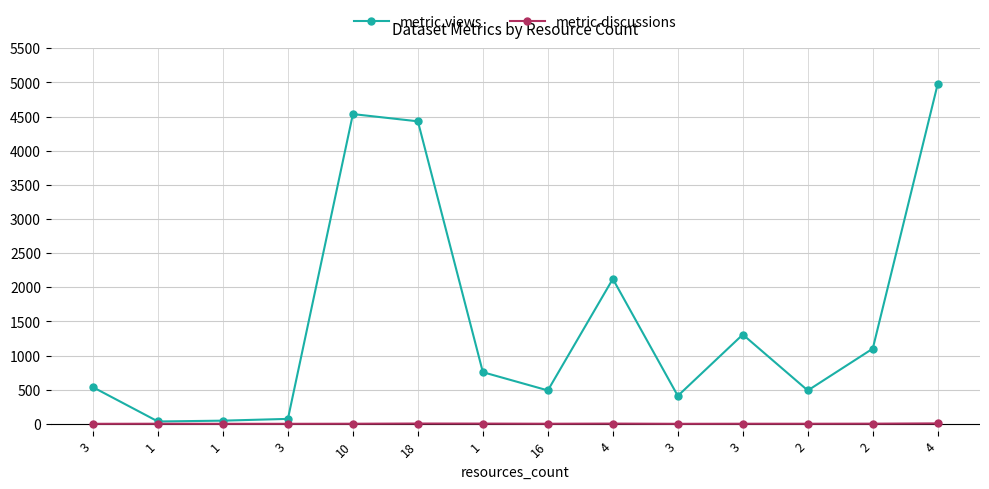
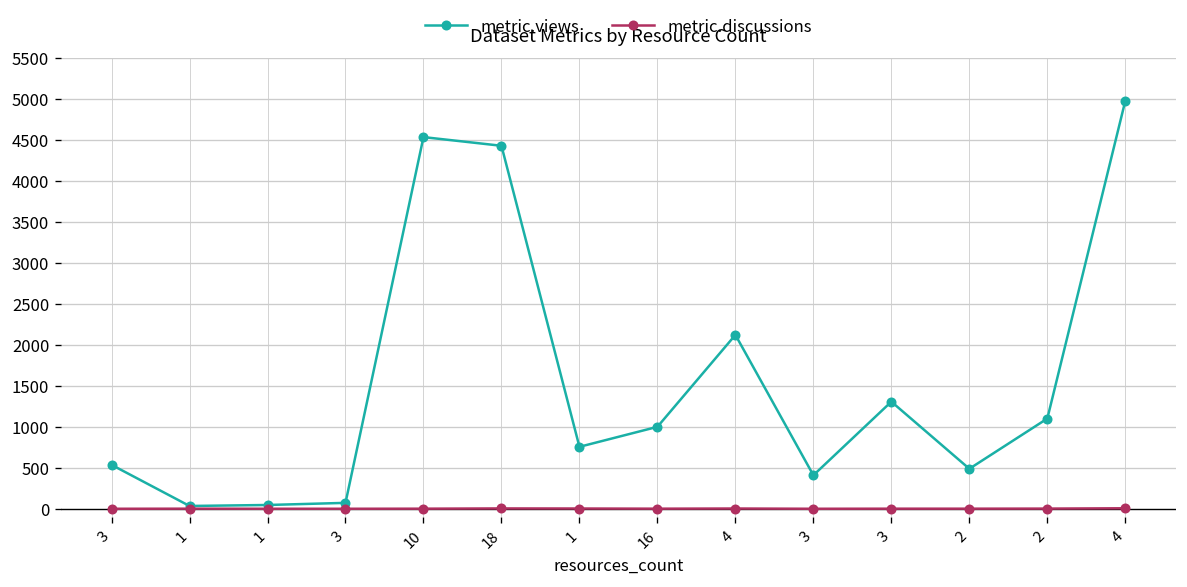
metric.views, 16: 500 -> 1000
